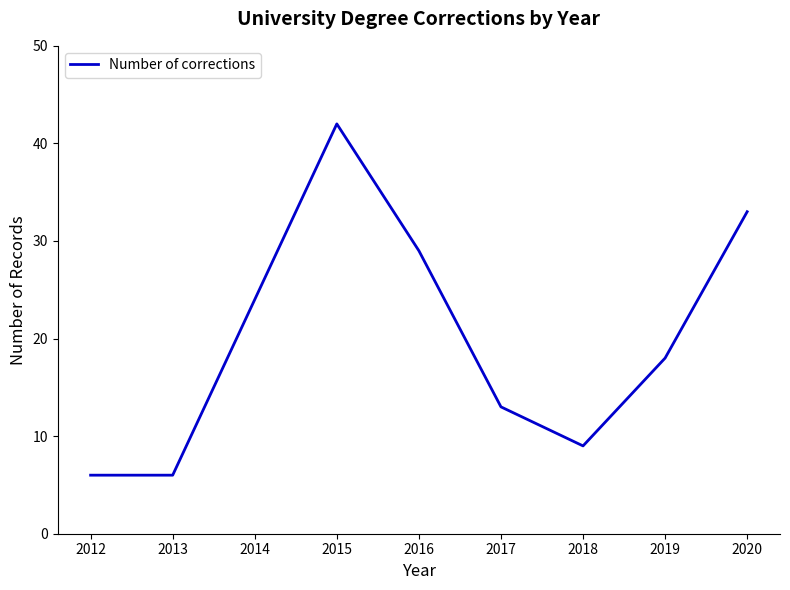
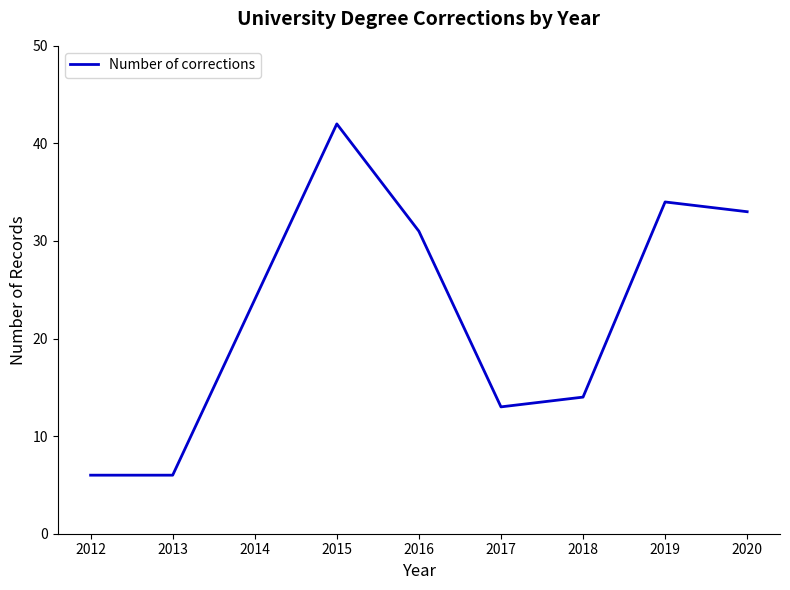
2016: 29 -> 31
2018: 9 -> 14
2019: 18 -> 34
